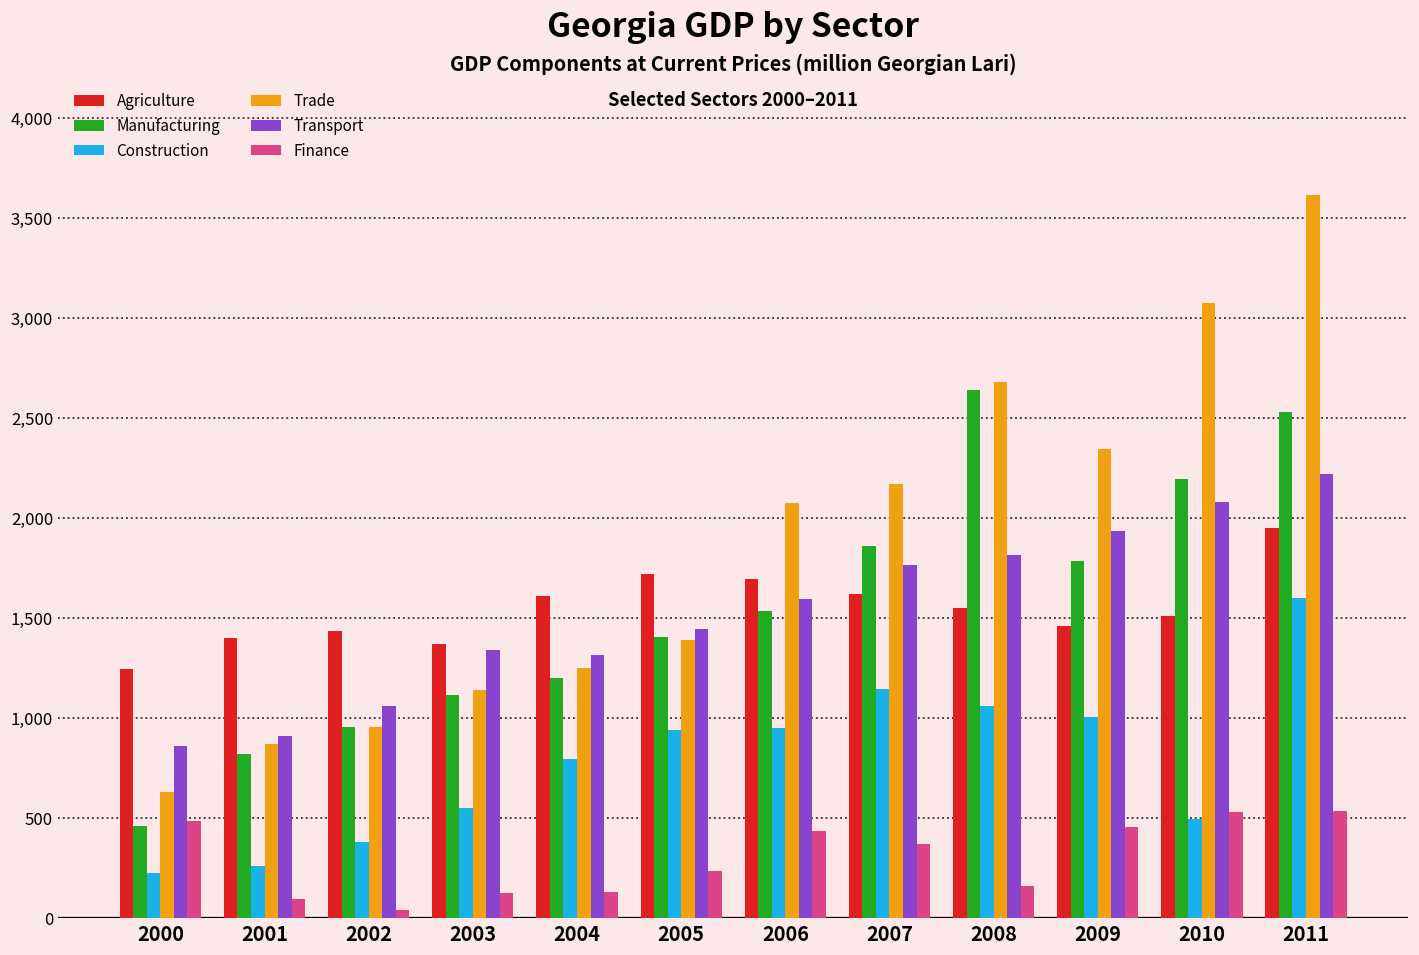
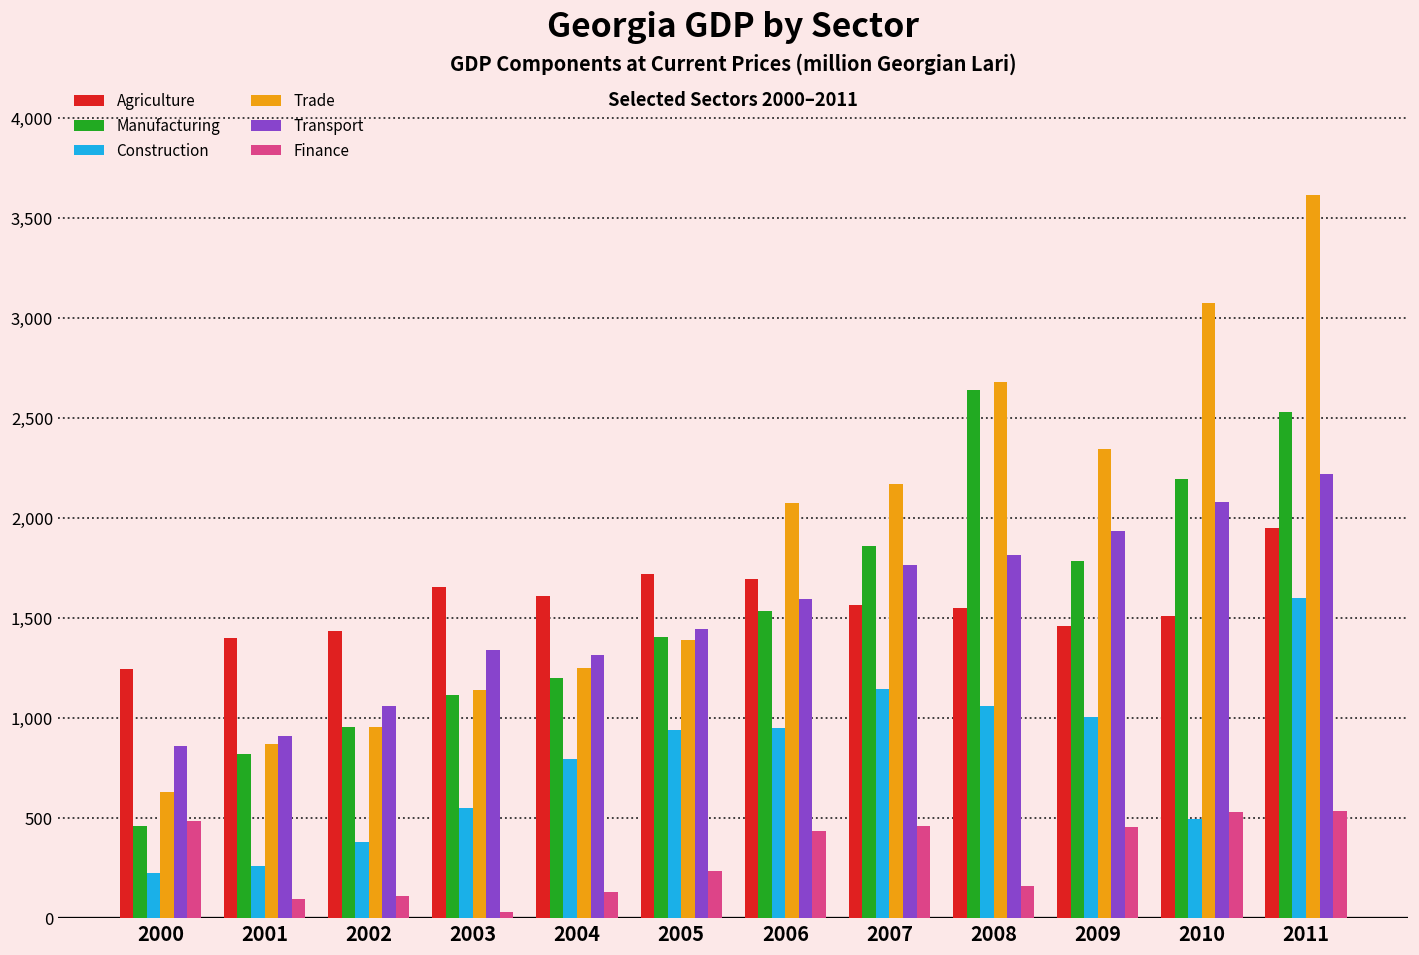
Finance, 2002: 40 -> 110
Agriculture, 2003: 1,370 -> 1,650
Finance, 2003: 130 -> 30
Agriculture, 2007: 1,620 -> 1,560
Finance, 2007: 370 -> 460
